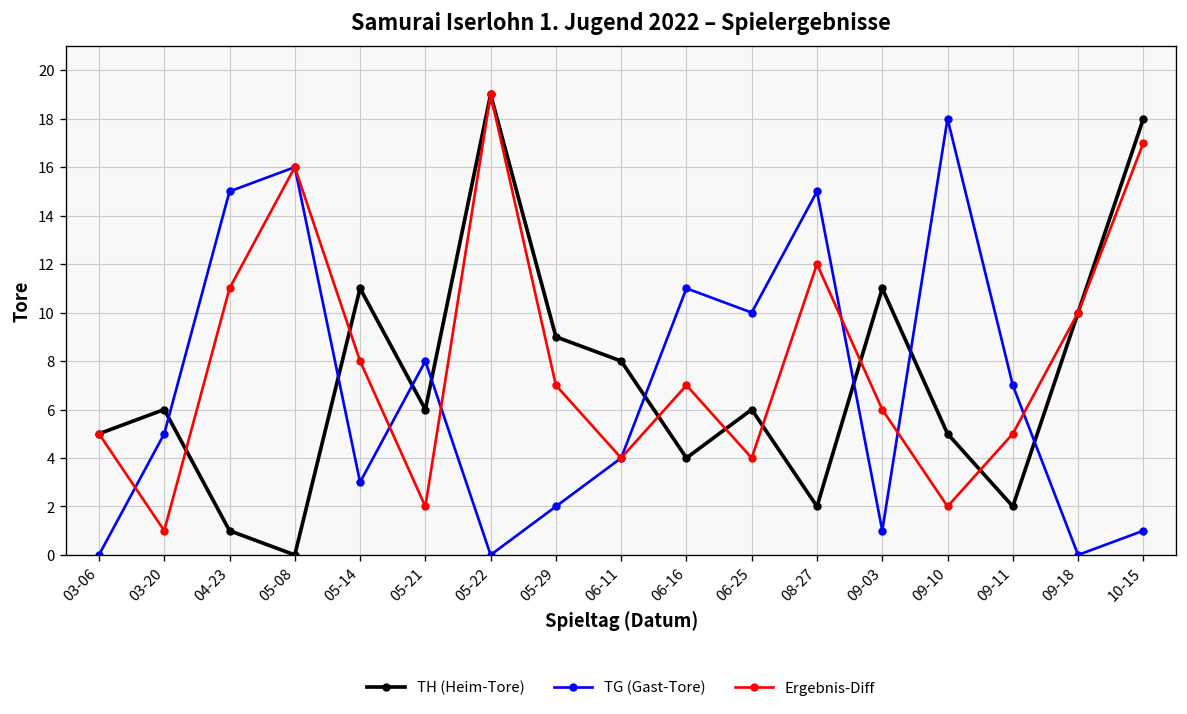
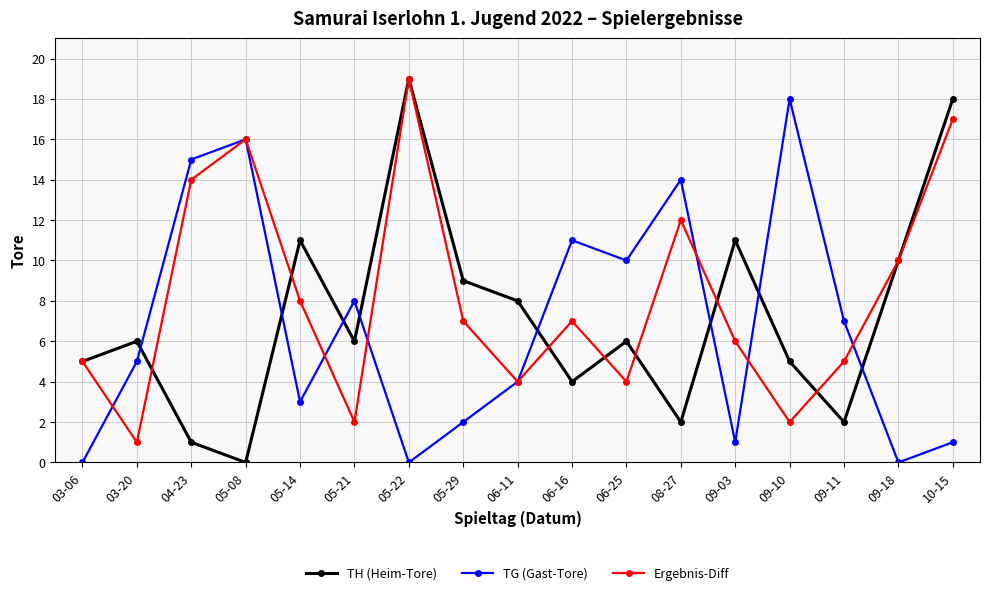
Ergebnis-Diff, 04-23: 11 -> 14
TG (Gast-Tore), 08-27: 15 -> 14
